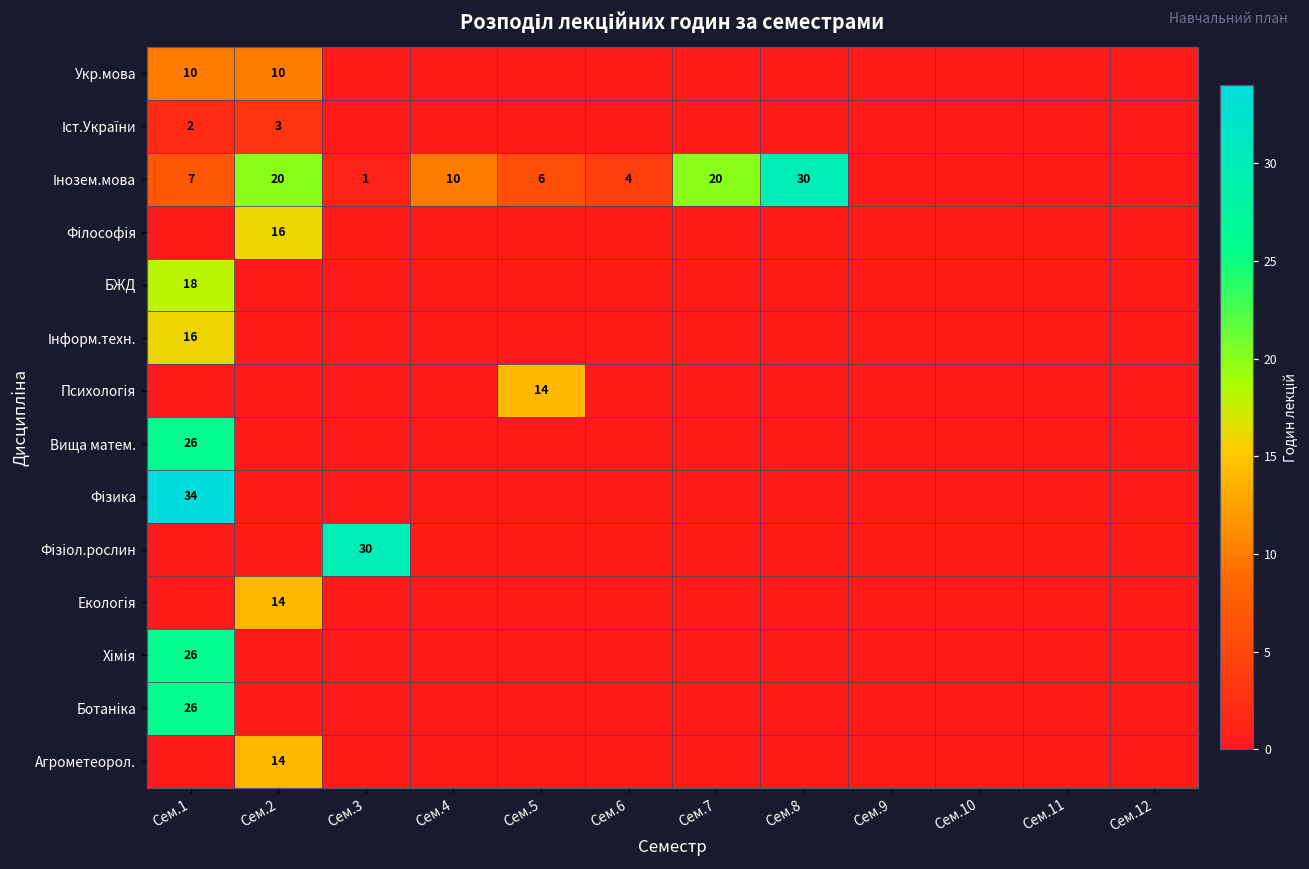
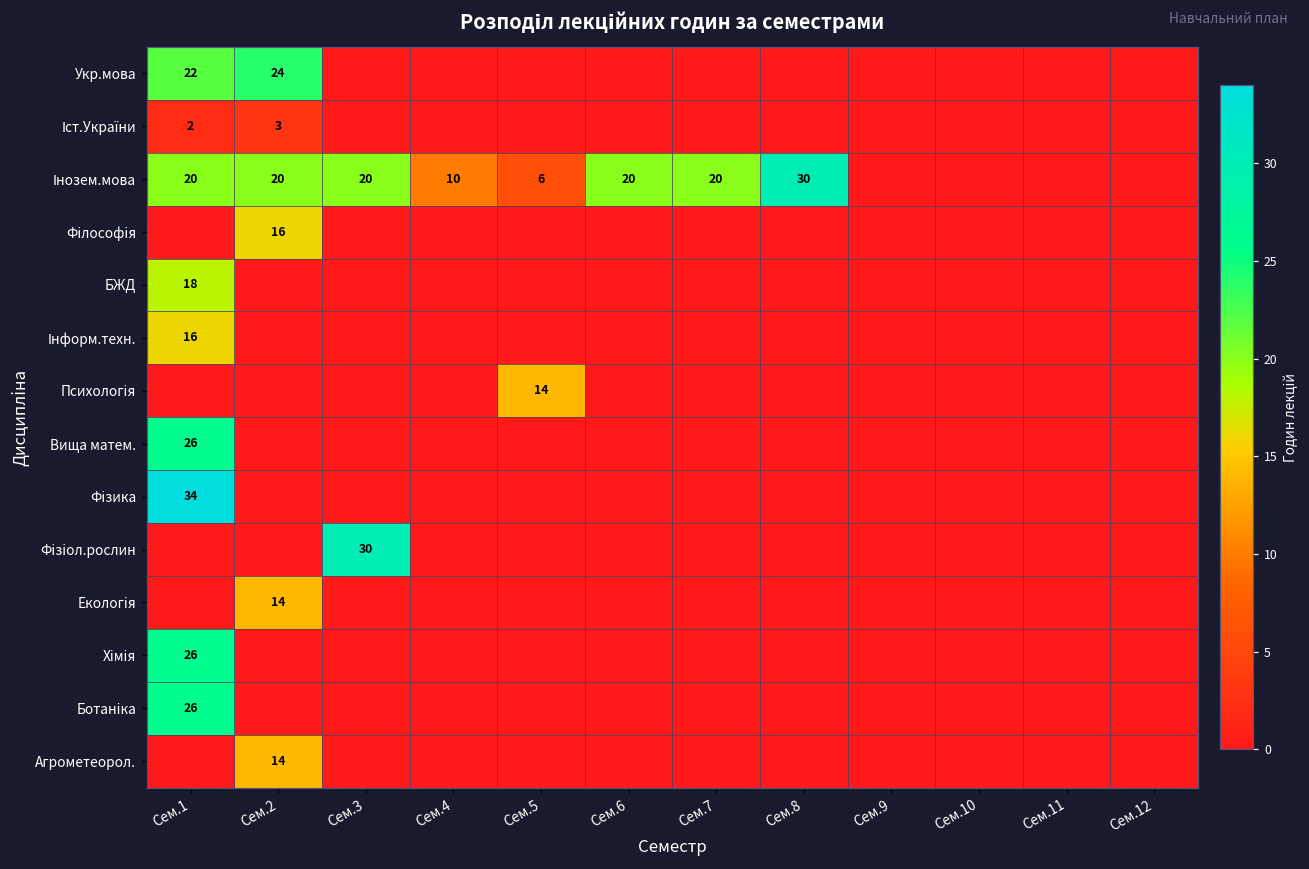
Укр.мова, Сем.1: 10 -> 22
Укр.мова, Сем.2: 10 -> 24
Інозем.мова, Сем.1: 7 -> 20
Інозем.мова, Сем.3: 1 -> 20
Інозем.мова, Сем.6: 4 -> 20
